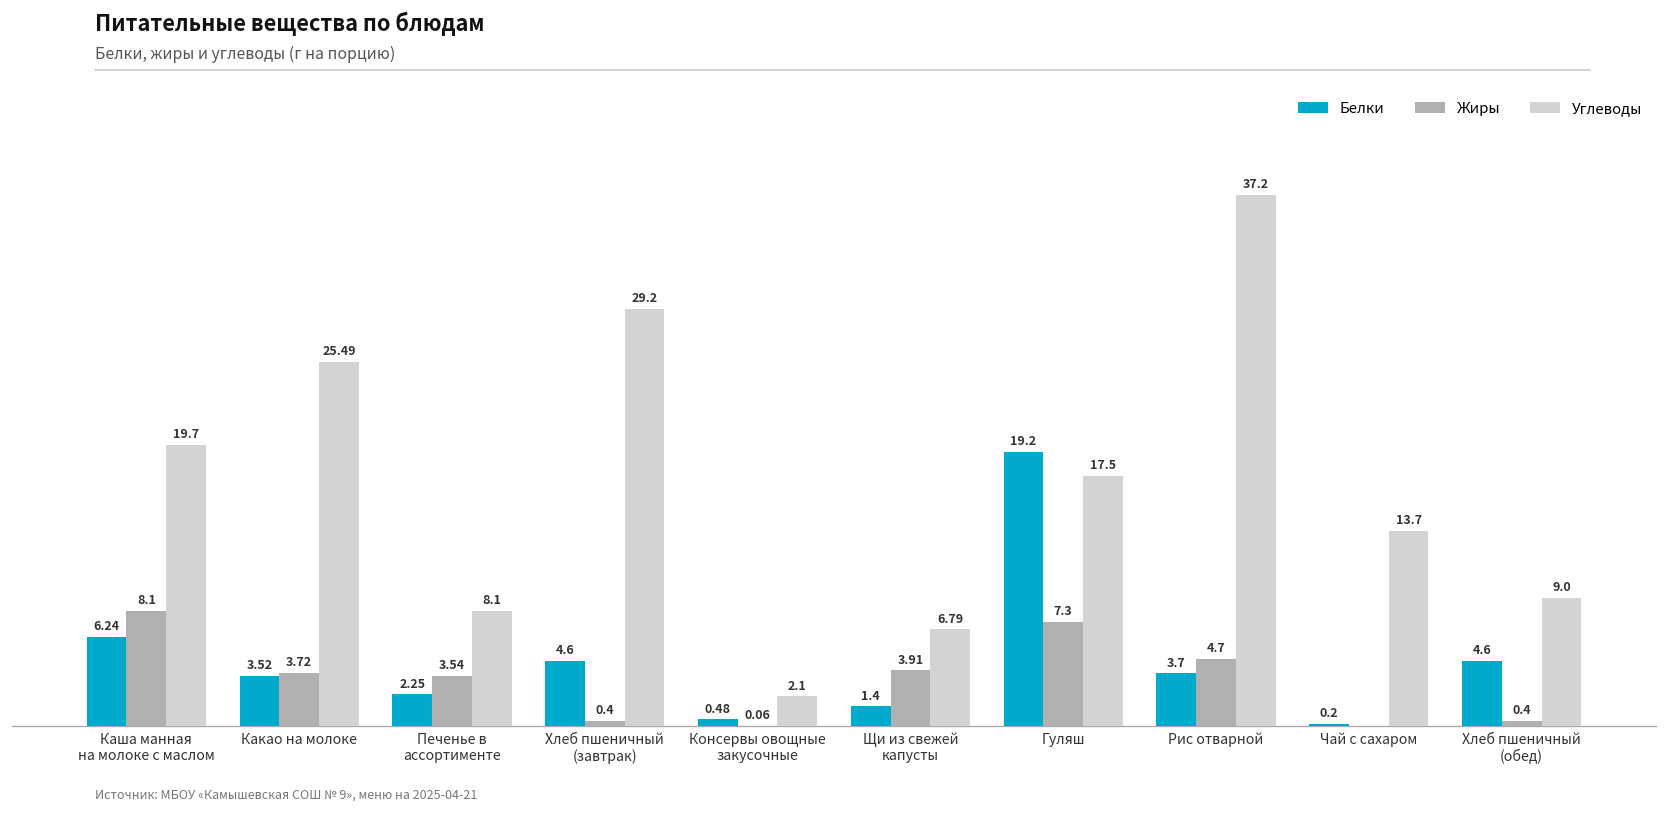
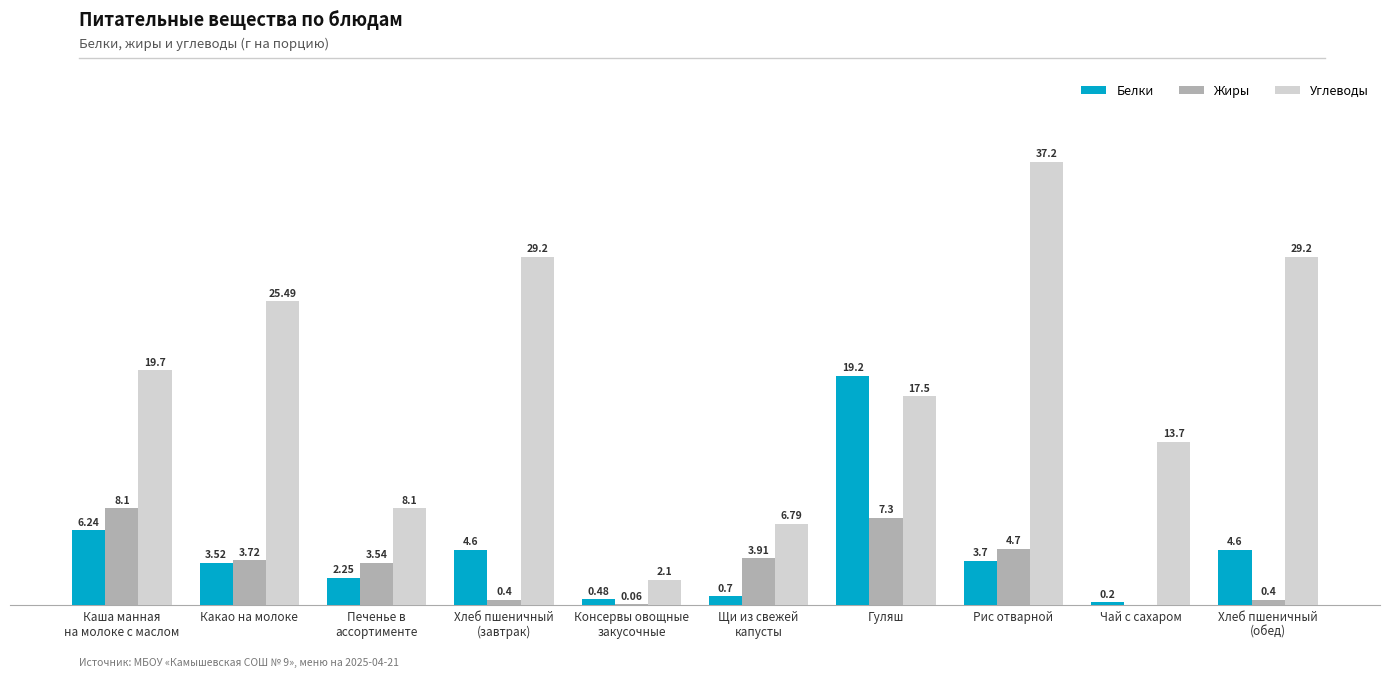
Белки, Щи из свежей капусты: 1.4 -> 0.7
Углеводы, Хлеб пшеничный (обед): 9.0 -> 29.2
